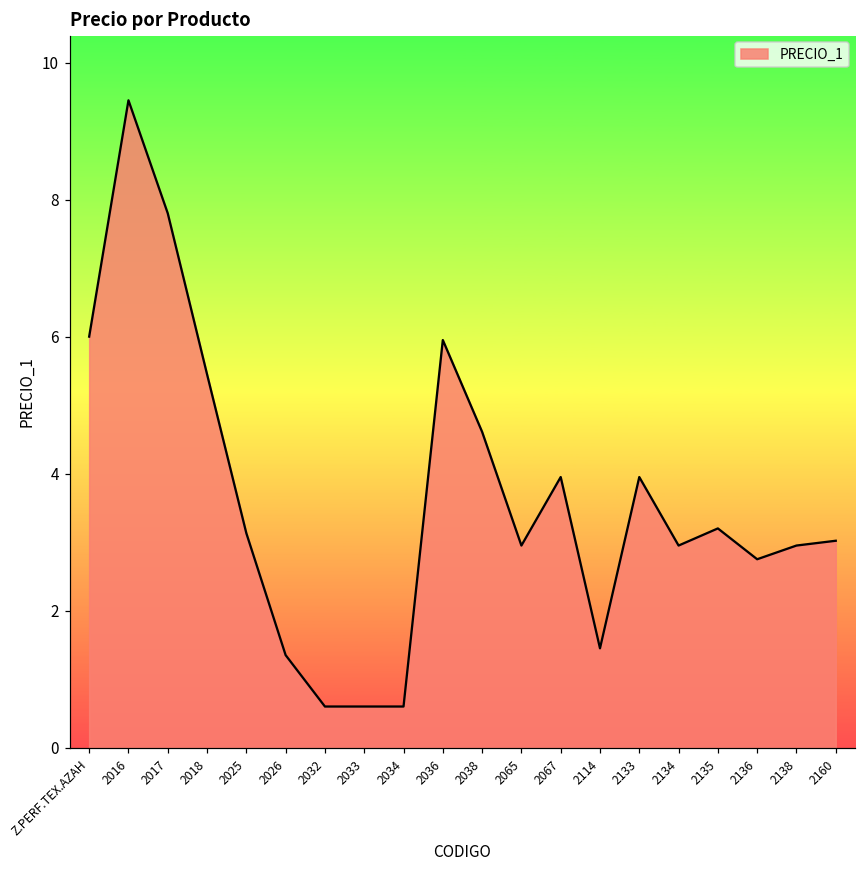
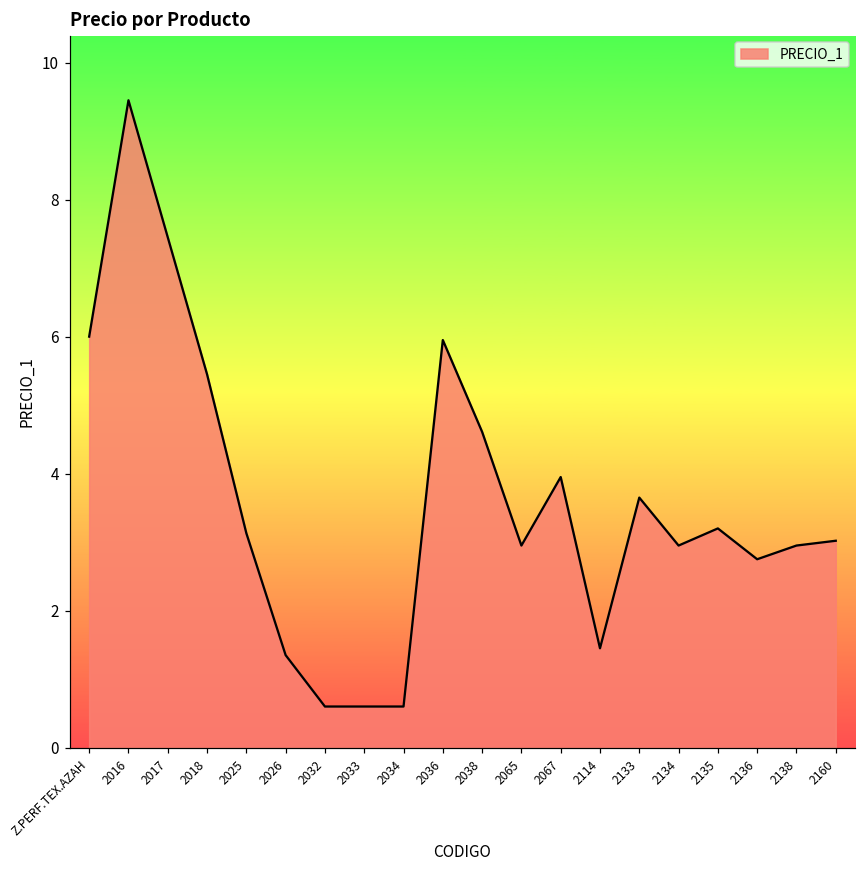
2017: 7.8 -> 7.5
2133: 4.0 -> 3.7
